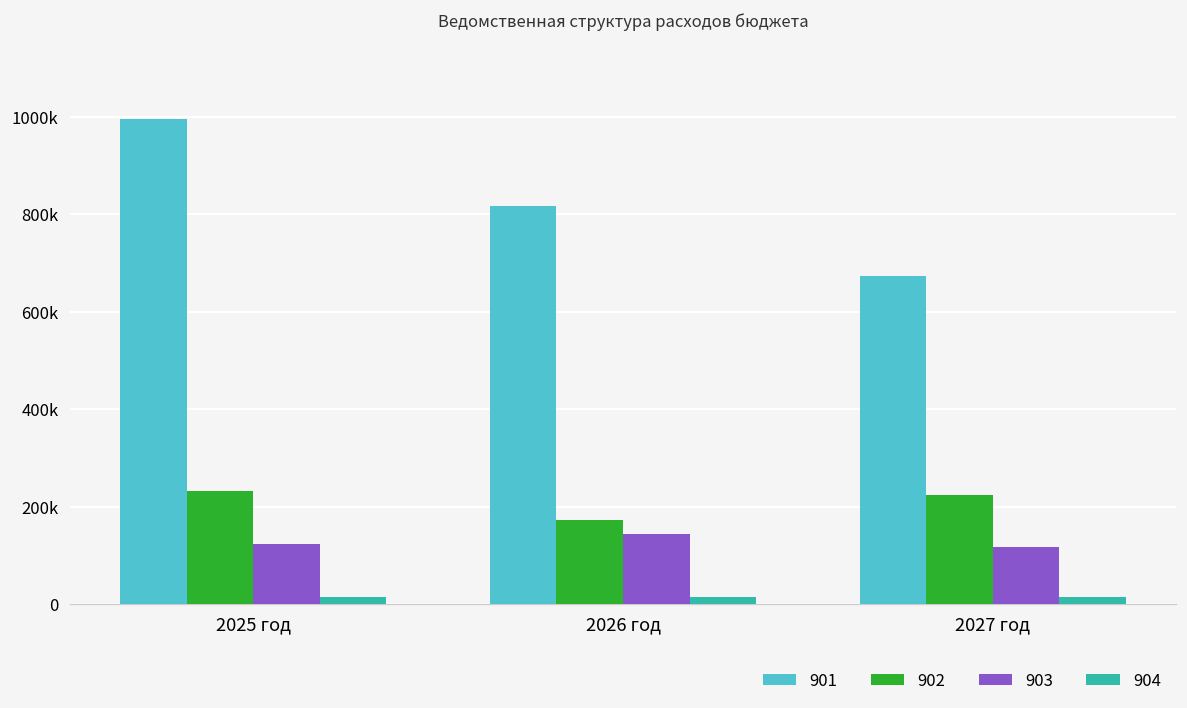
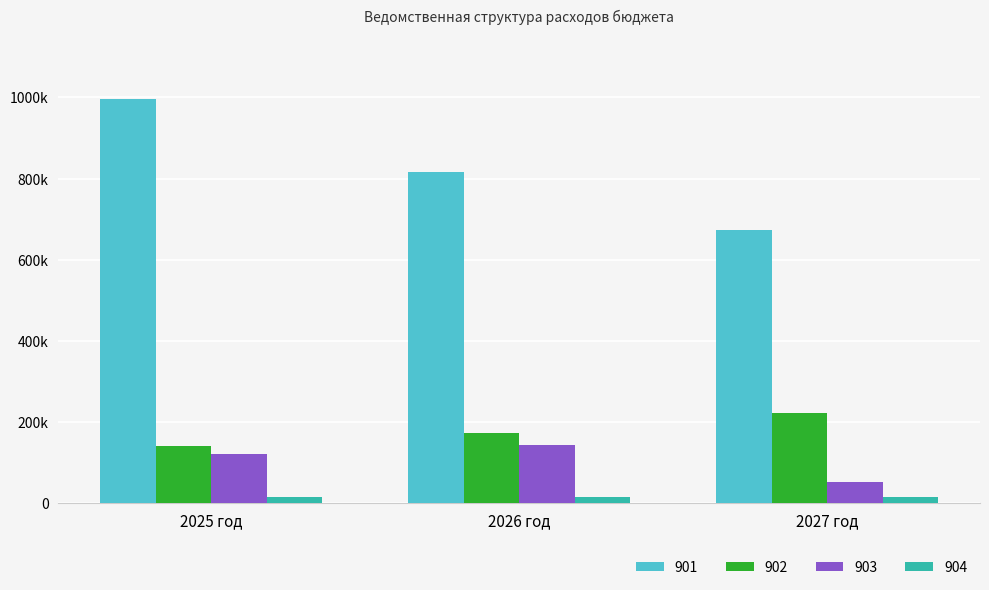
902, 2025 год: 230000 -> 140000
903, 2027 год: 120000 -> 50000
